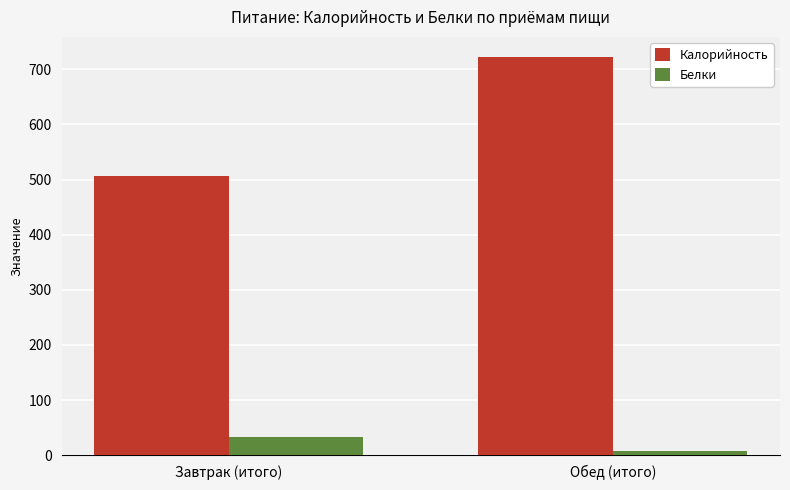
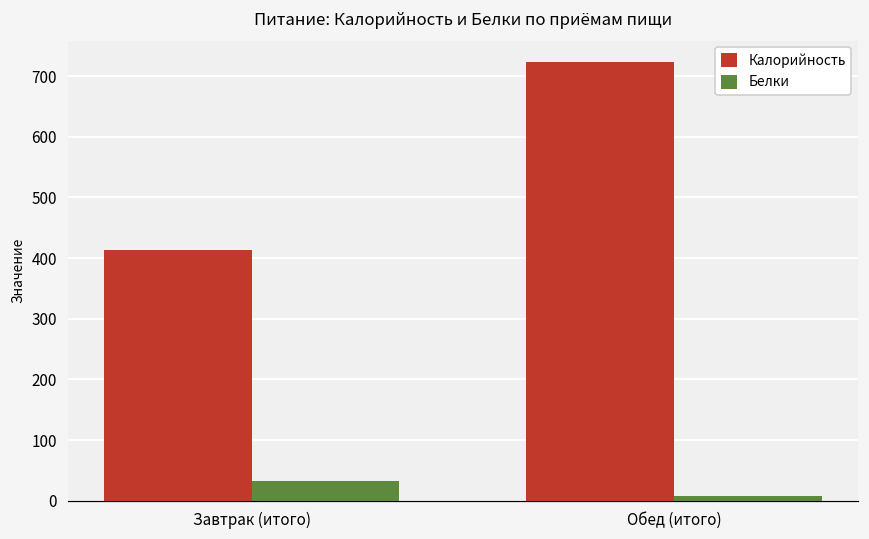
Калорийность, Завтрак (итого): 510 -> 410
